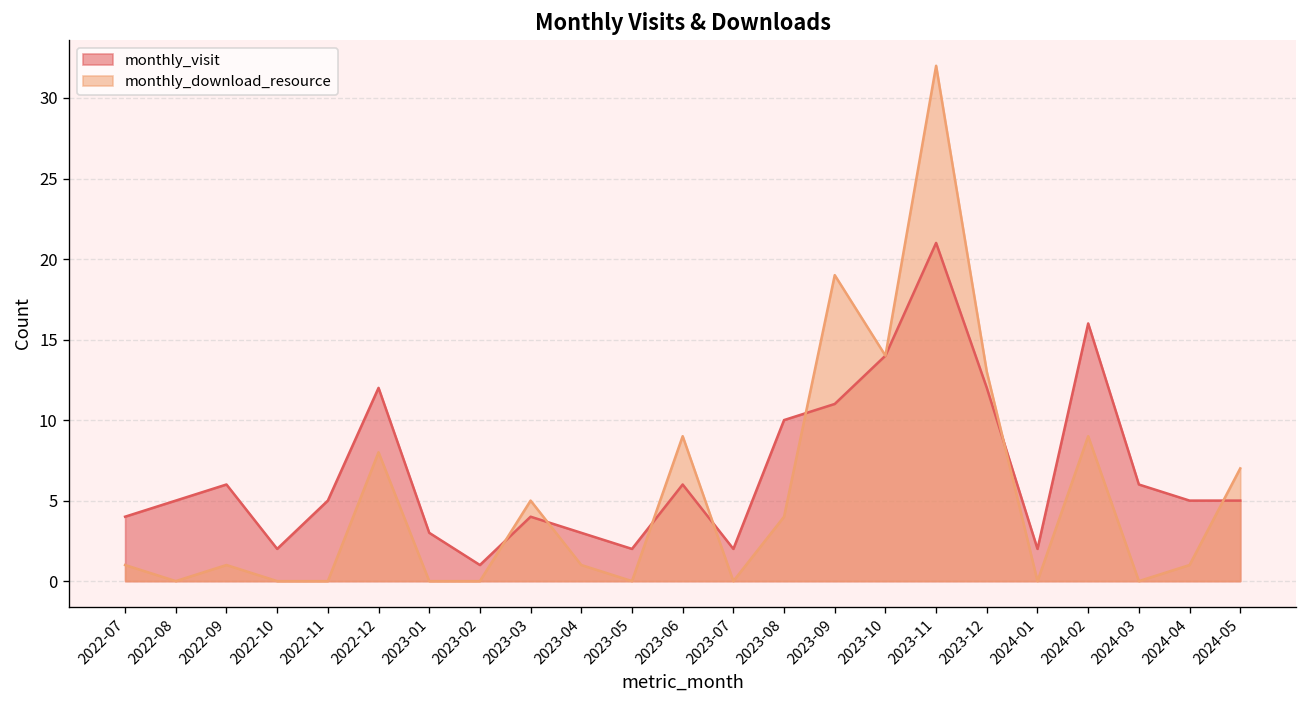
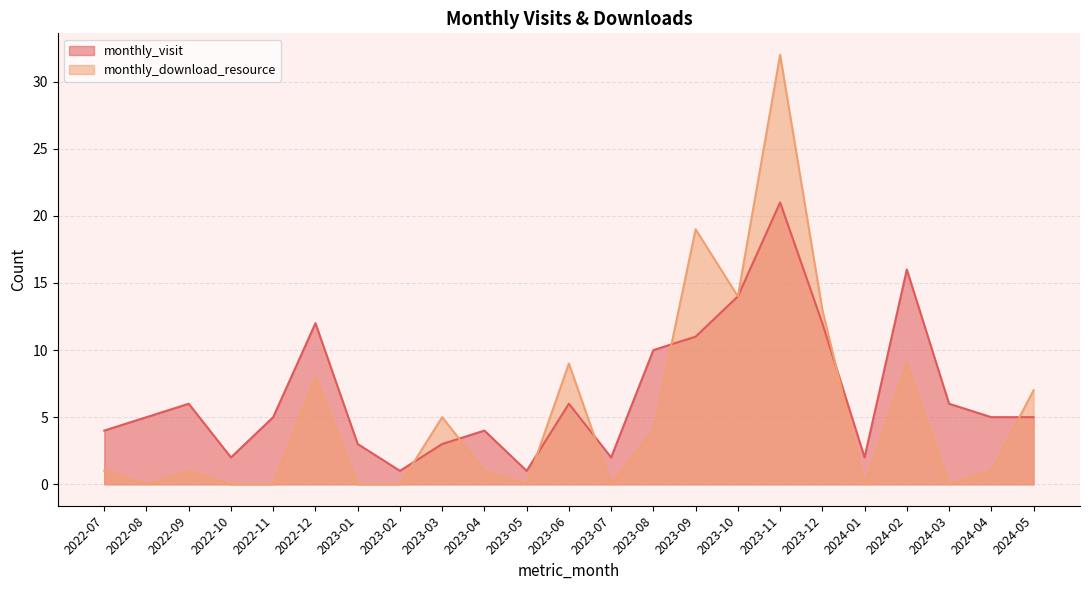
monthly_visit, 2023-03: 4 -> 3
monthly_visit, 2023-04: 3 -> 4
monthly_visit, 2023-05: 2 -> 1
